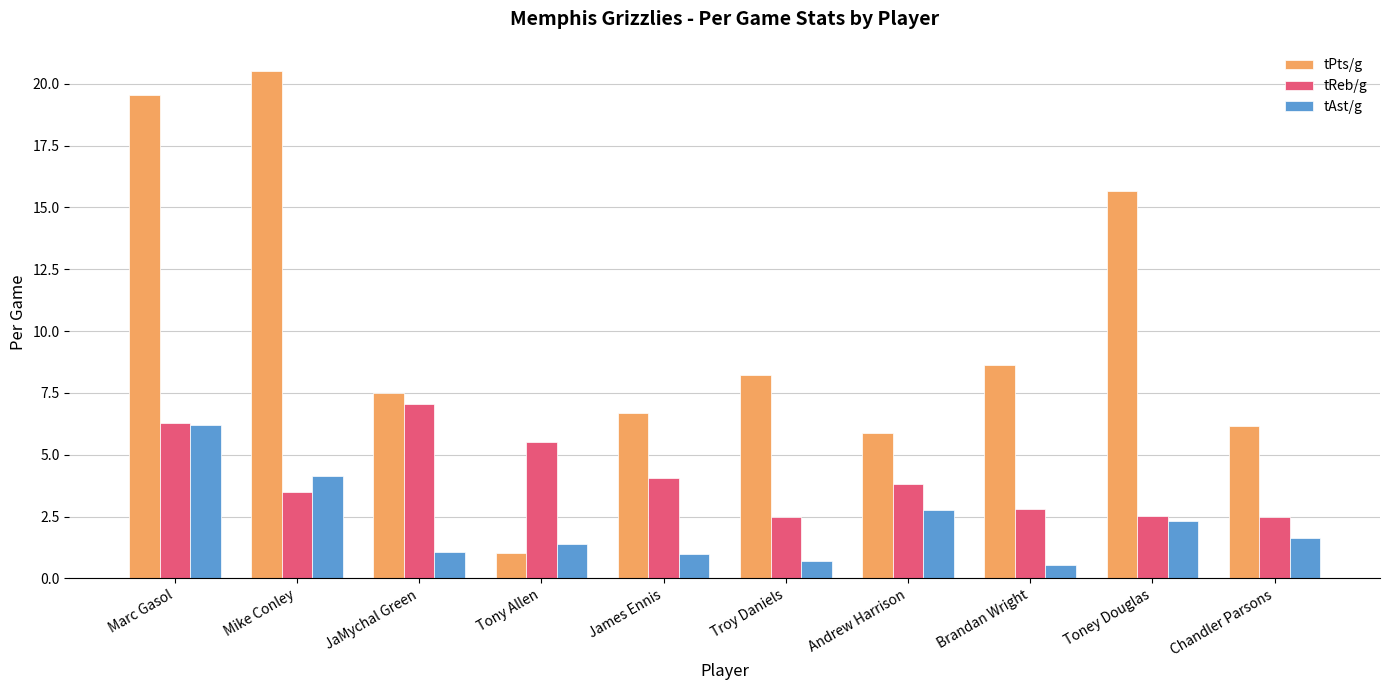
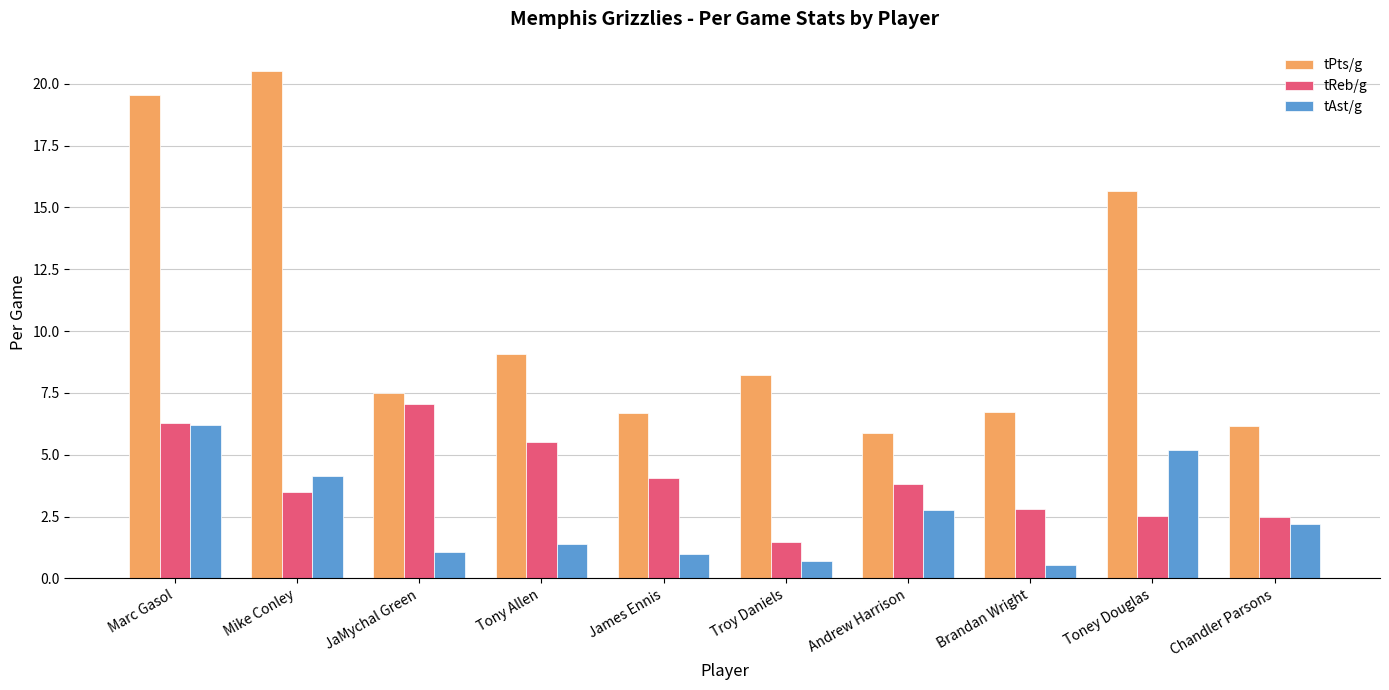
tPts/g, Tony Allen: 1.0 -> 9.1
tReb/g, Troy Daniels: 2.5 -> 1.5
tPts/g, Brandan Wright: 8.6 -> 6.8
tAst/g, Toney Douglas: 2.3 -> 5.2
tAst/g, Chandler Parsons: 1.6 -> 2.2
